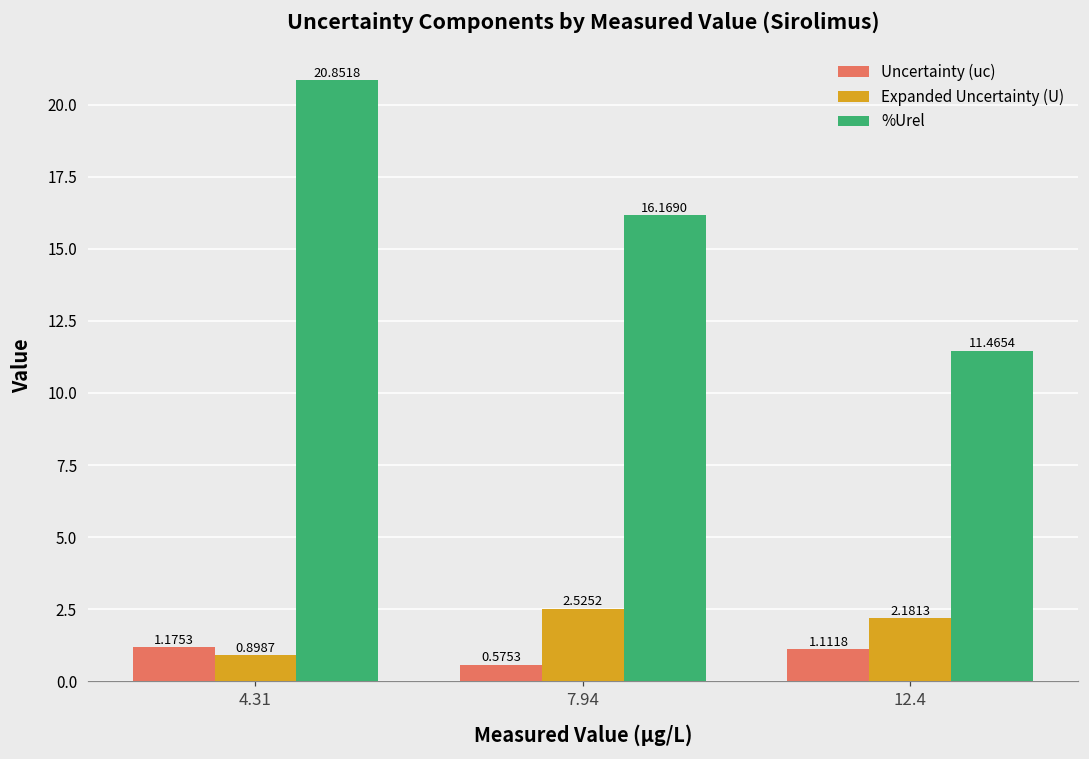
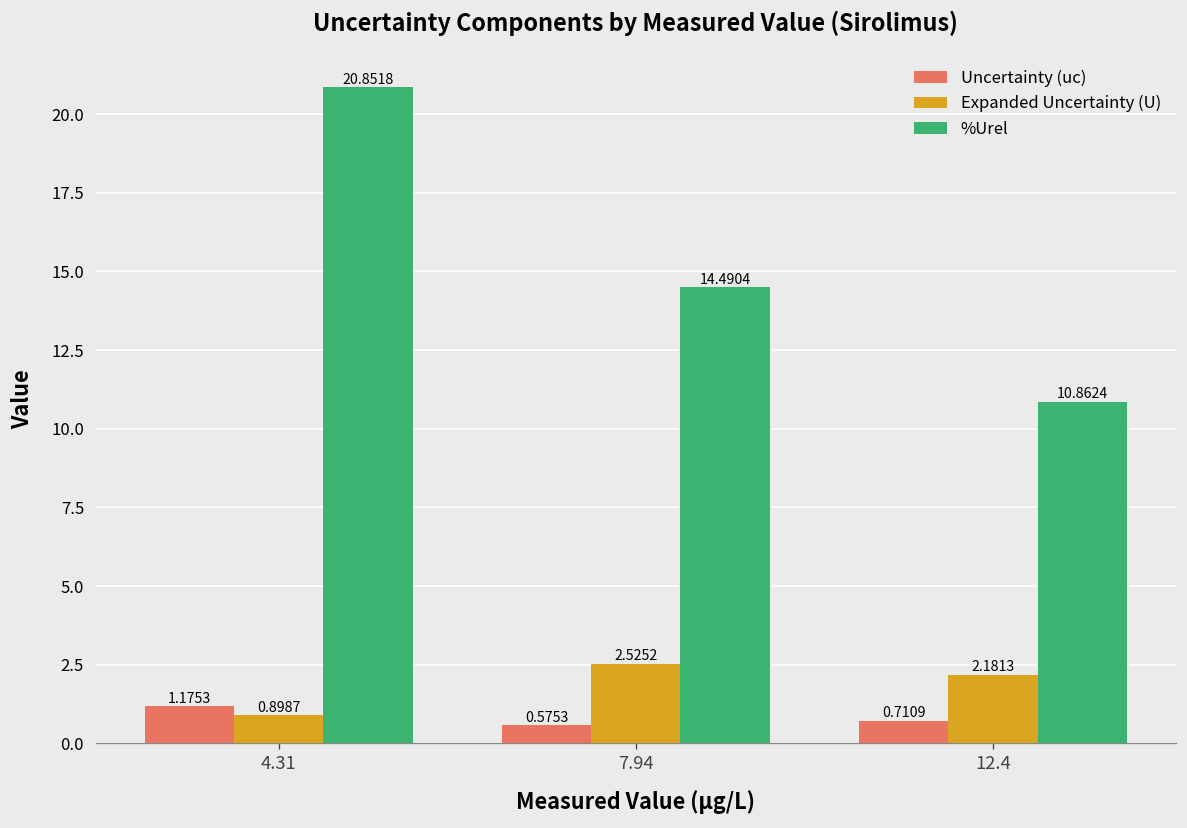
%Urel, 7.94: 16.1690 -> 14.4904
Uncertainty (uc), 12.4: 1.1118 -> 0.7109
%Urel, 12.4: 11.4654 -> 10.8624
